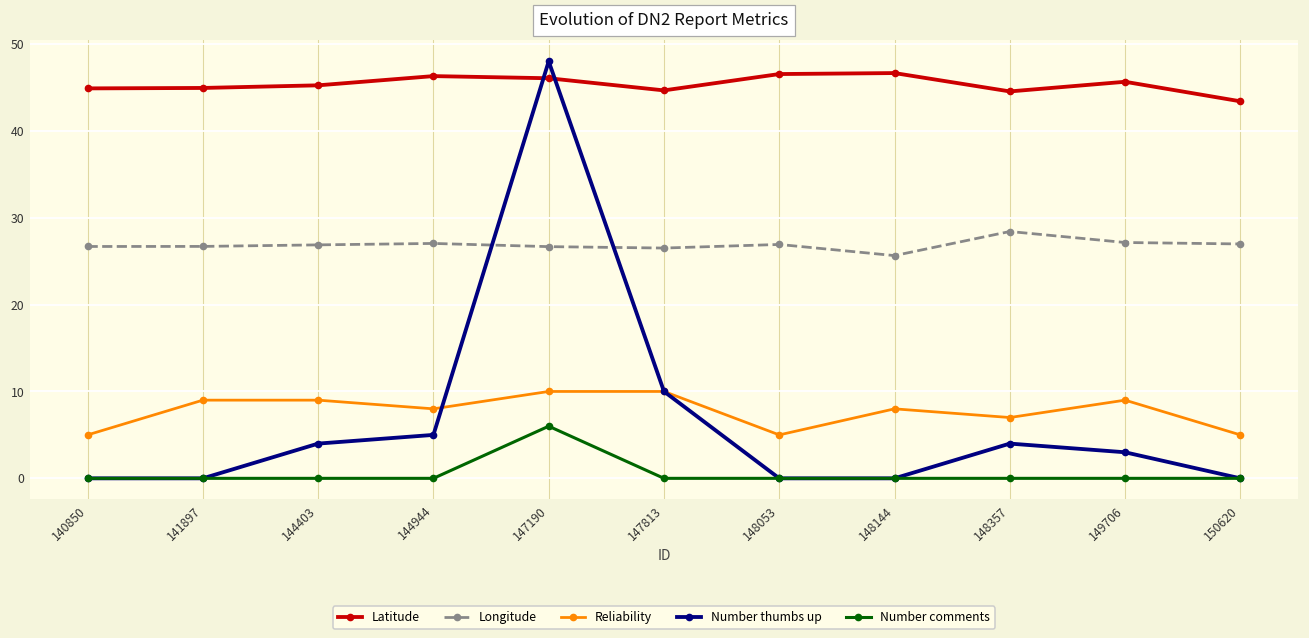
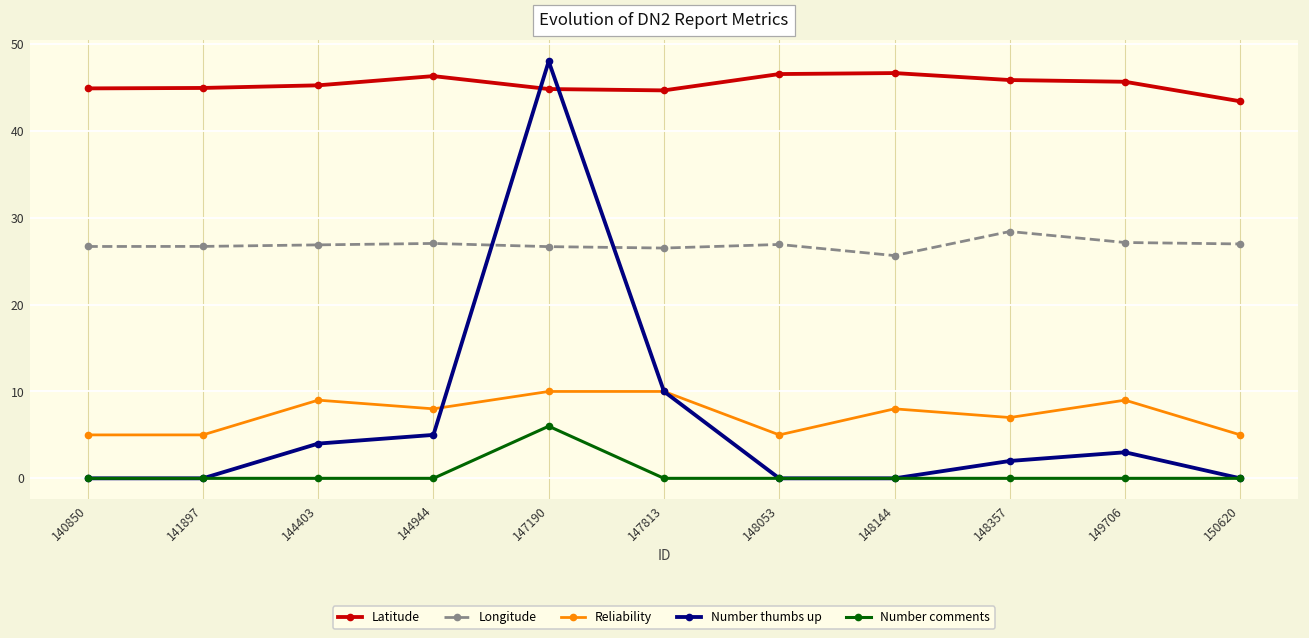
Reliability, 141897: 9 -> 5
Latitude, 147190: 46 -> 45
Latitude, 148357: 45 -> 46
Number thumbs up, 148357: 4 -> 2
